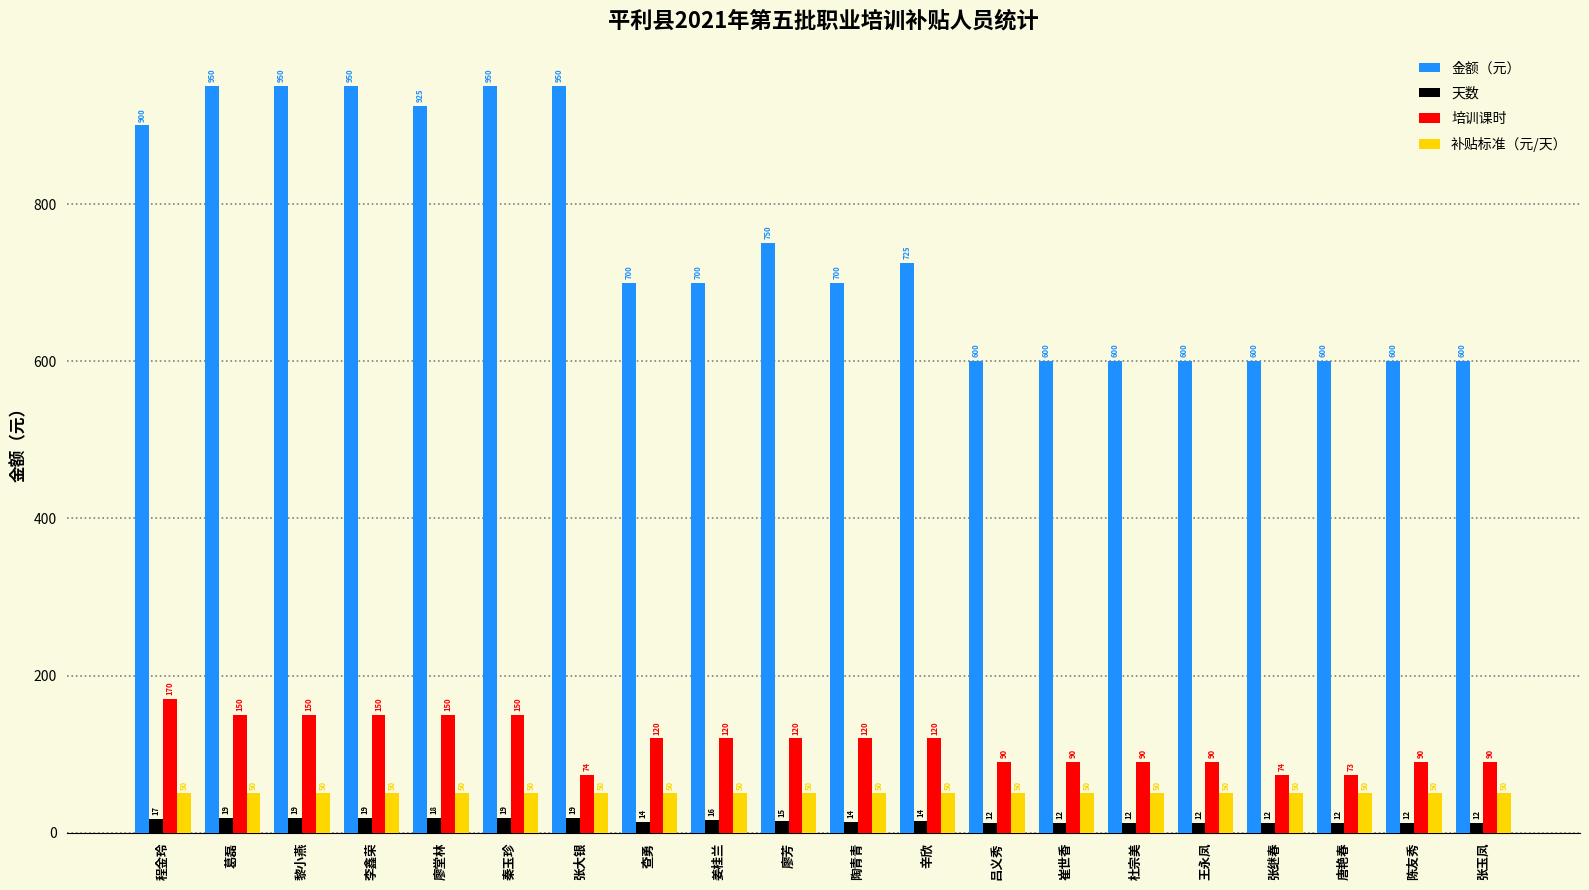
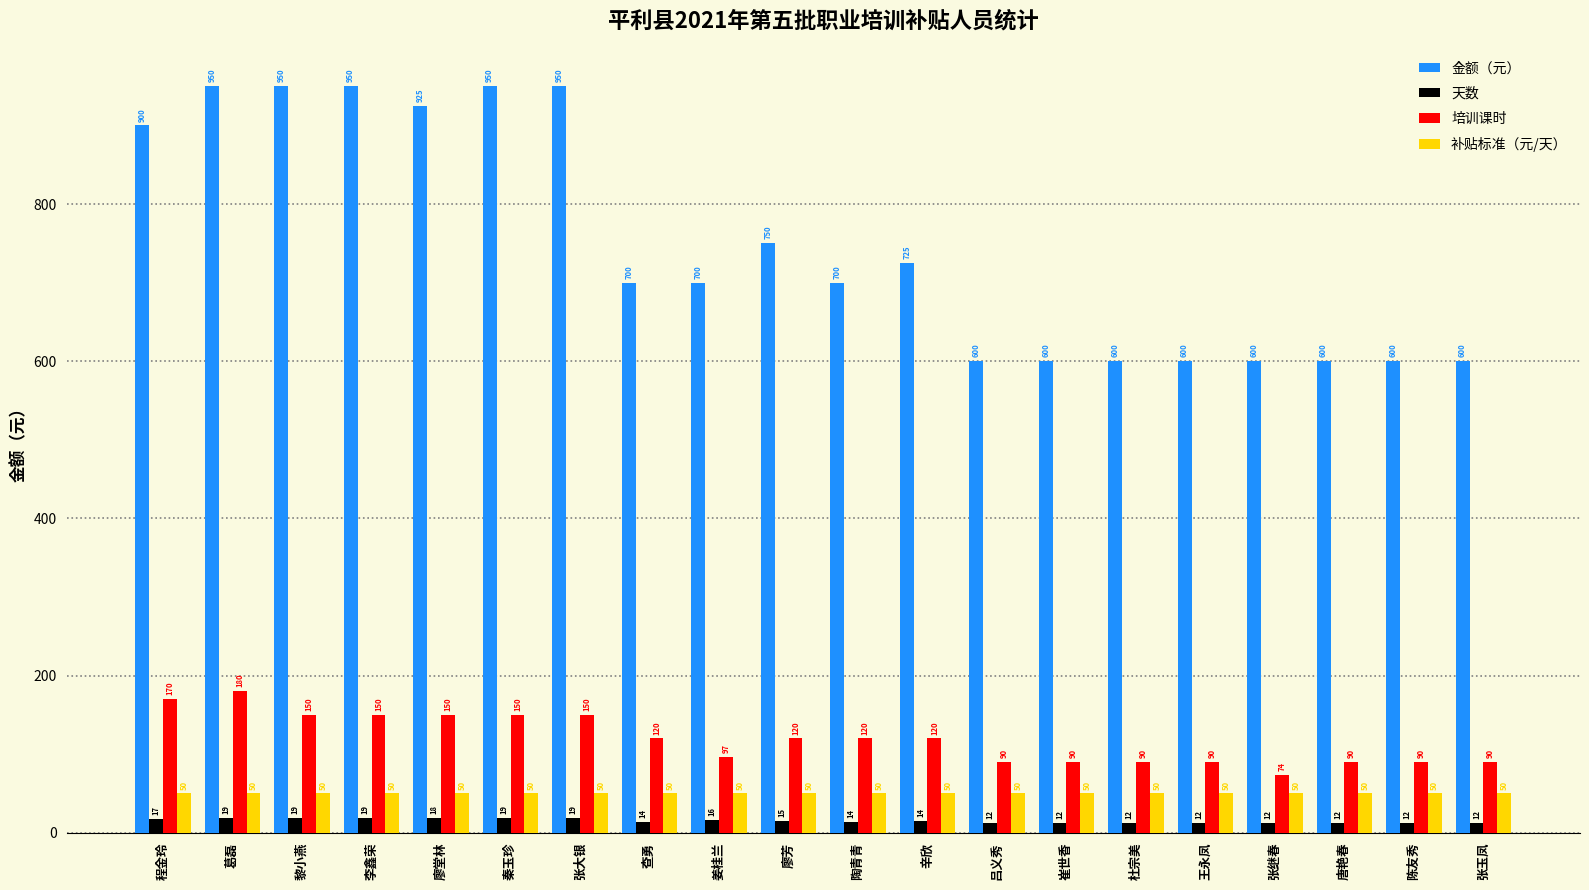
培训课时, 葛磊: 150 -> 180
培训课时, 张大银: 74 -> 150
培训课时, 姜桂兰: 120 -> 97
培训课时, 唐艳春: 73 -> 90
